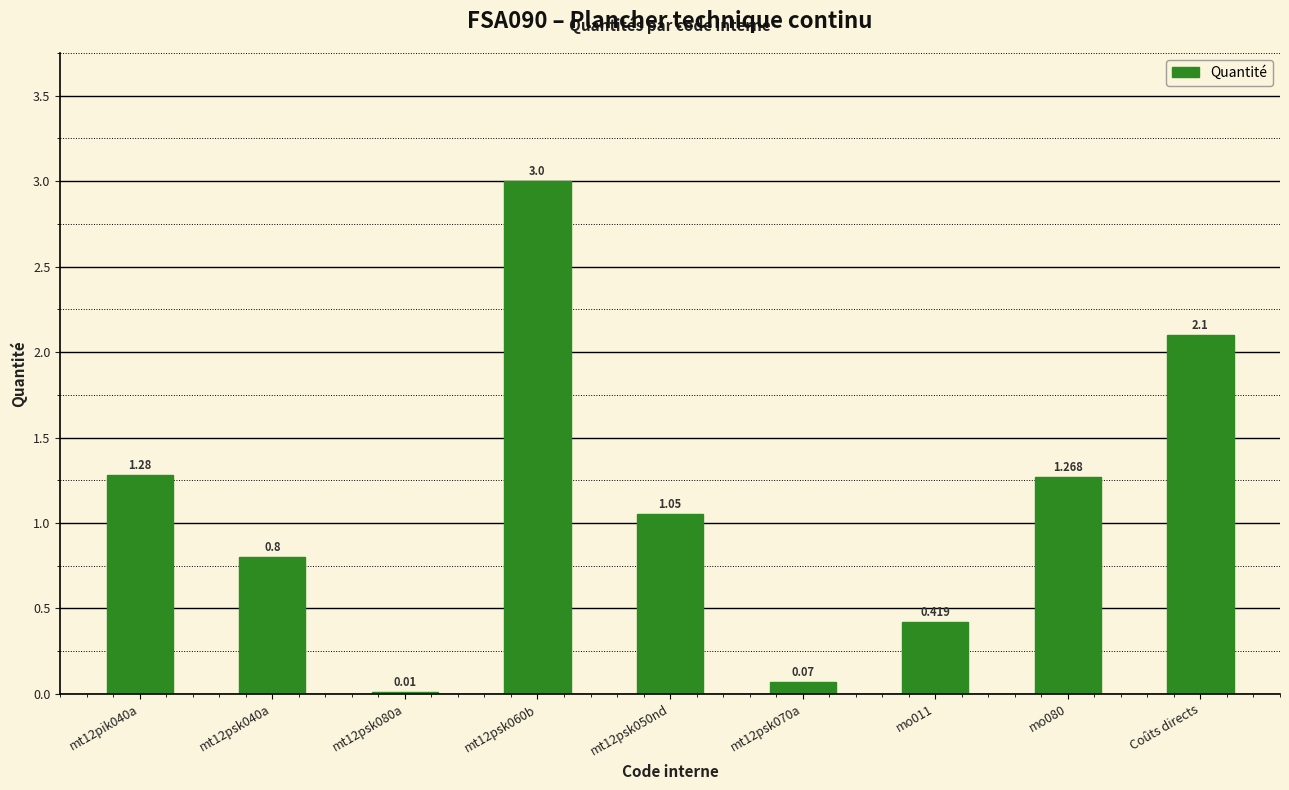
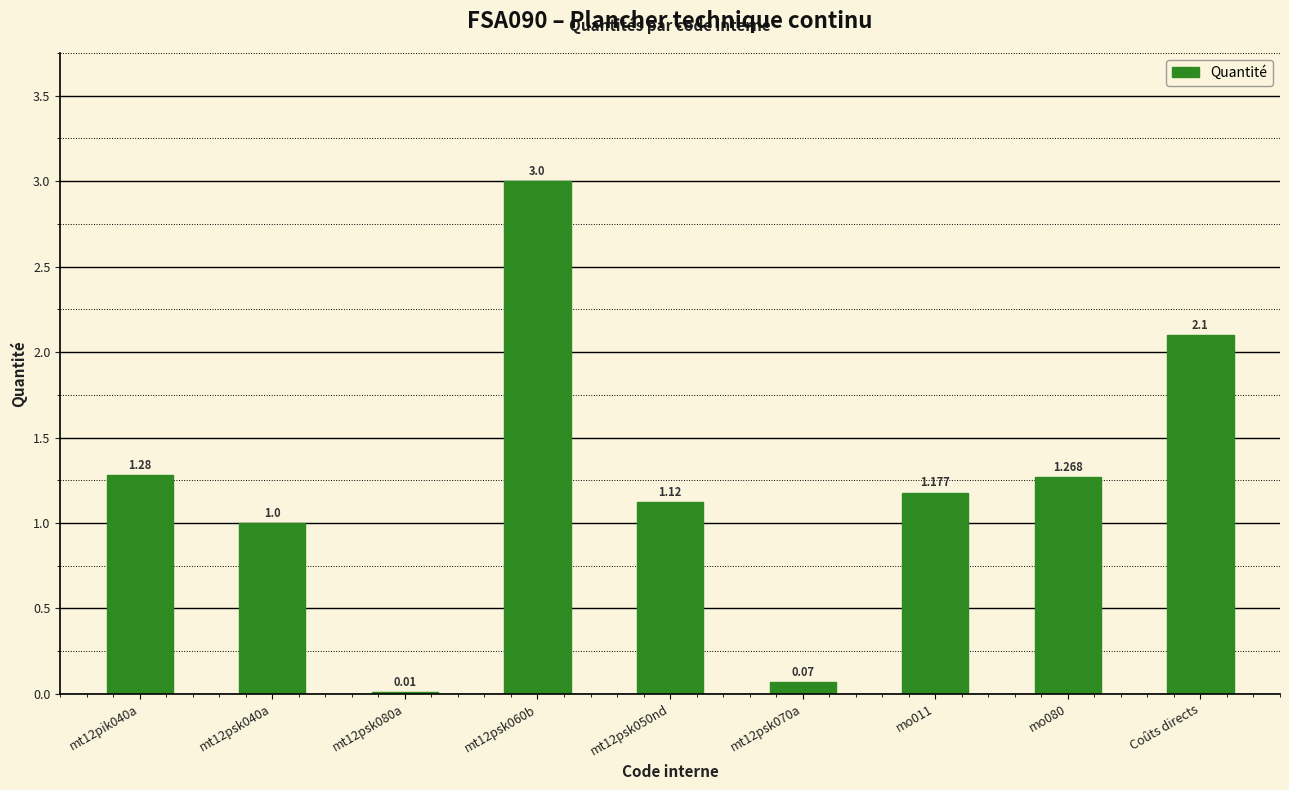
mt12psk040a: 0.8 -> 1.0
mt12psk050nd: 1.05 -> 1.12
mo011: 0.419 -> 1.177
